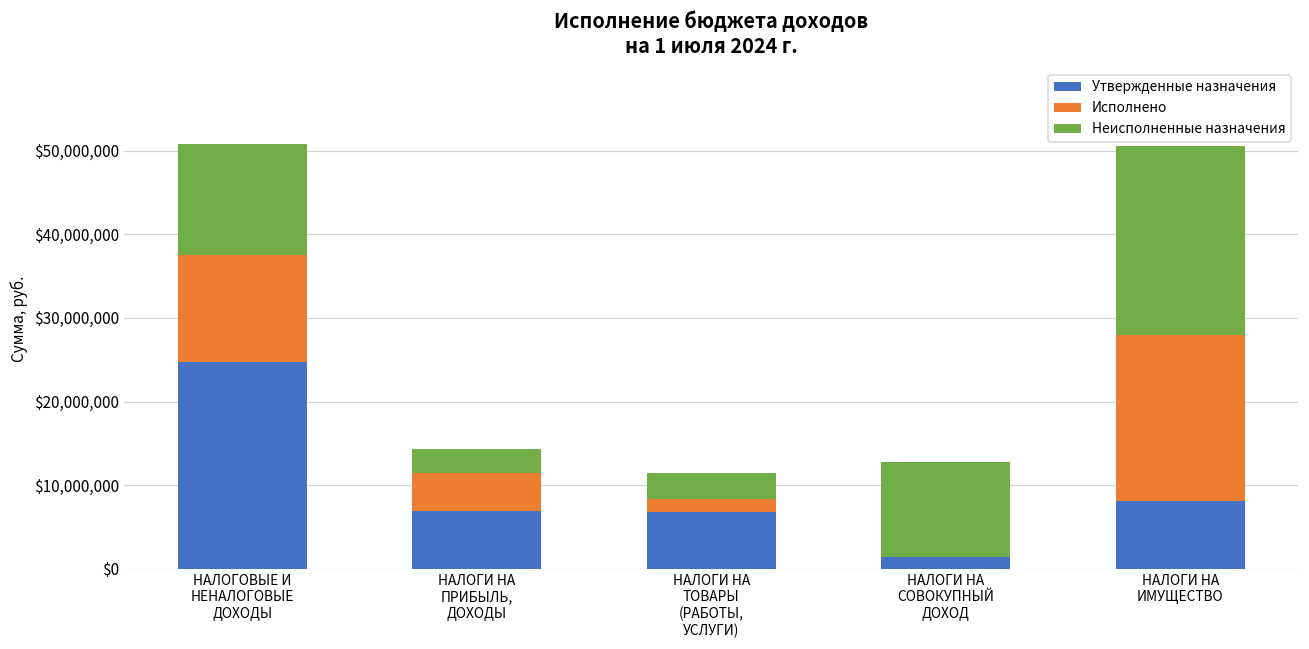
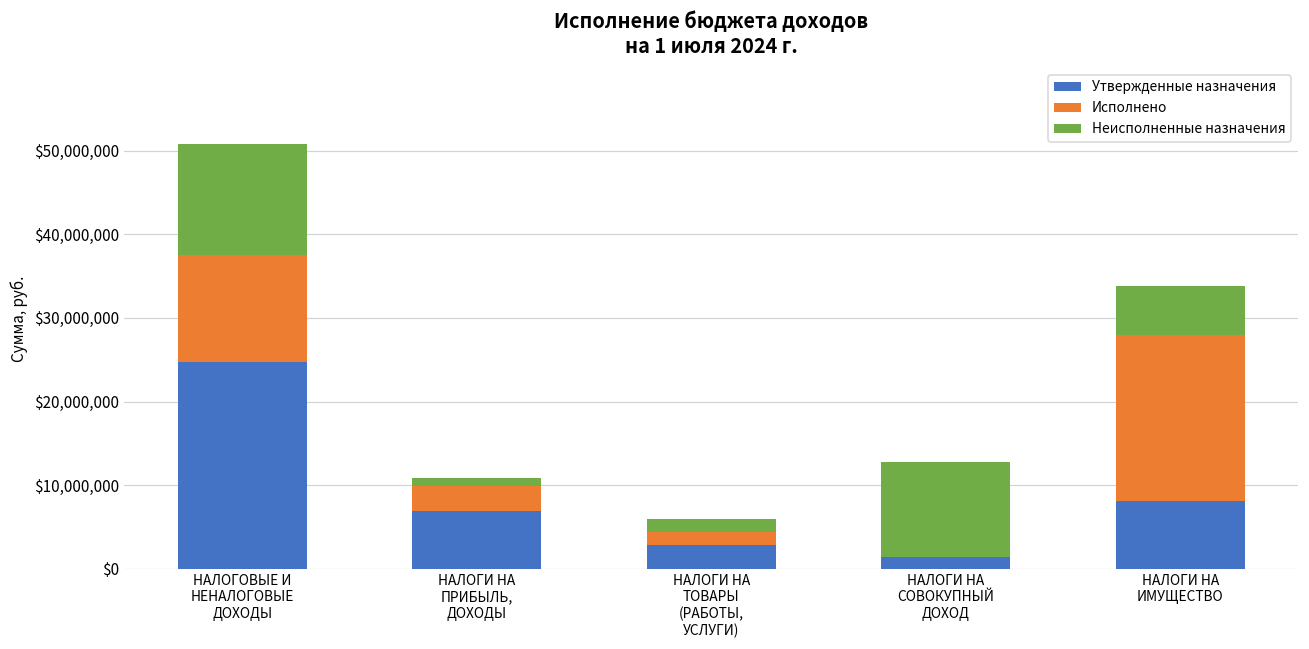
Исполнено, НАЛОГИ НА ПРИБЫЛЬ, ДОХОДЫ: $5,000,000 -> $3,000,000
Неисполненные назначения, НАЛОГИ НА ПРИБЫЛЬ, ДОХОДЫ: $3,000,000 -> $1,000,000
Утвержденные назначения, НАЛОГИ НА ТОВАРЫ (РАБОТЫ, УСЛУГИ): $7,000,000 -> $3,000,000
Неисполненные назначения, НАЛОГИ НА ТОВАРЫ (РАБОТЫ, УСЛУГИ): $3,000,000 -> $2,000,000
Неисполненные назначения, НАЛОГИ НА ИМУЩЕСТВО: $23,000,000 -> $6,000,000
